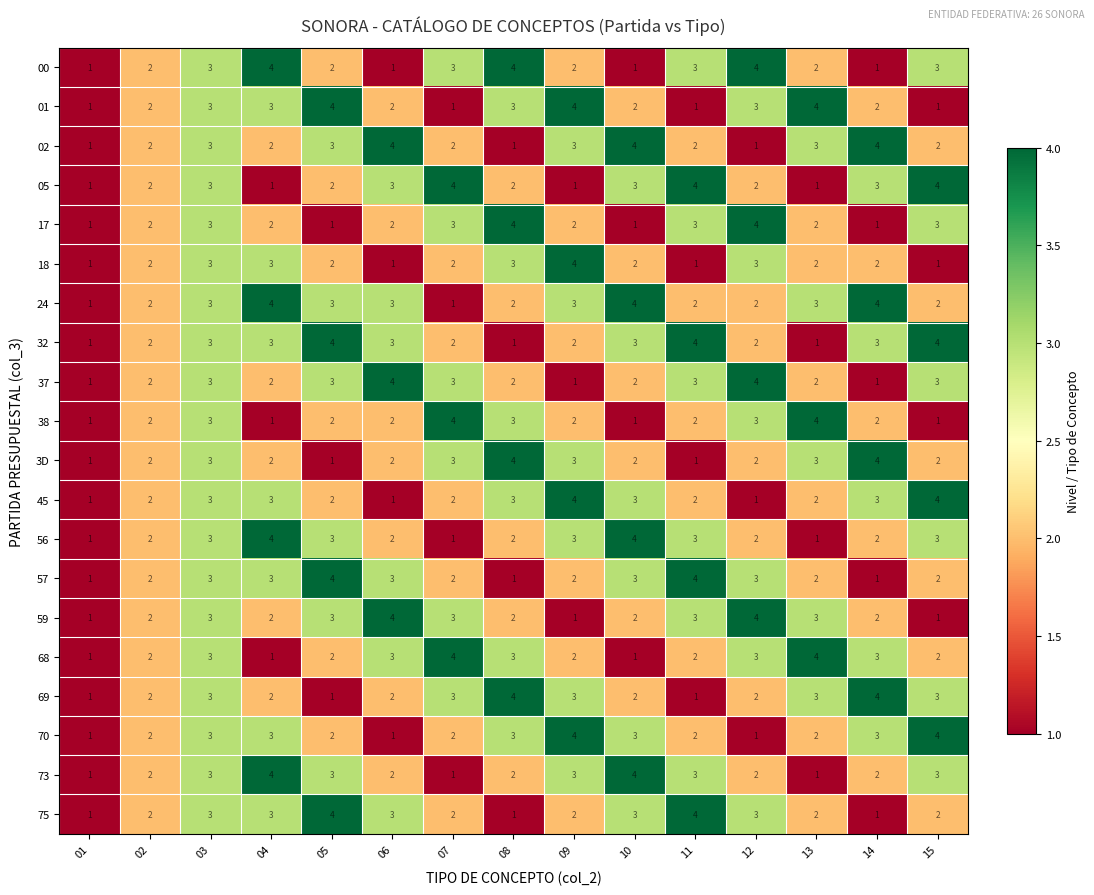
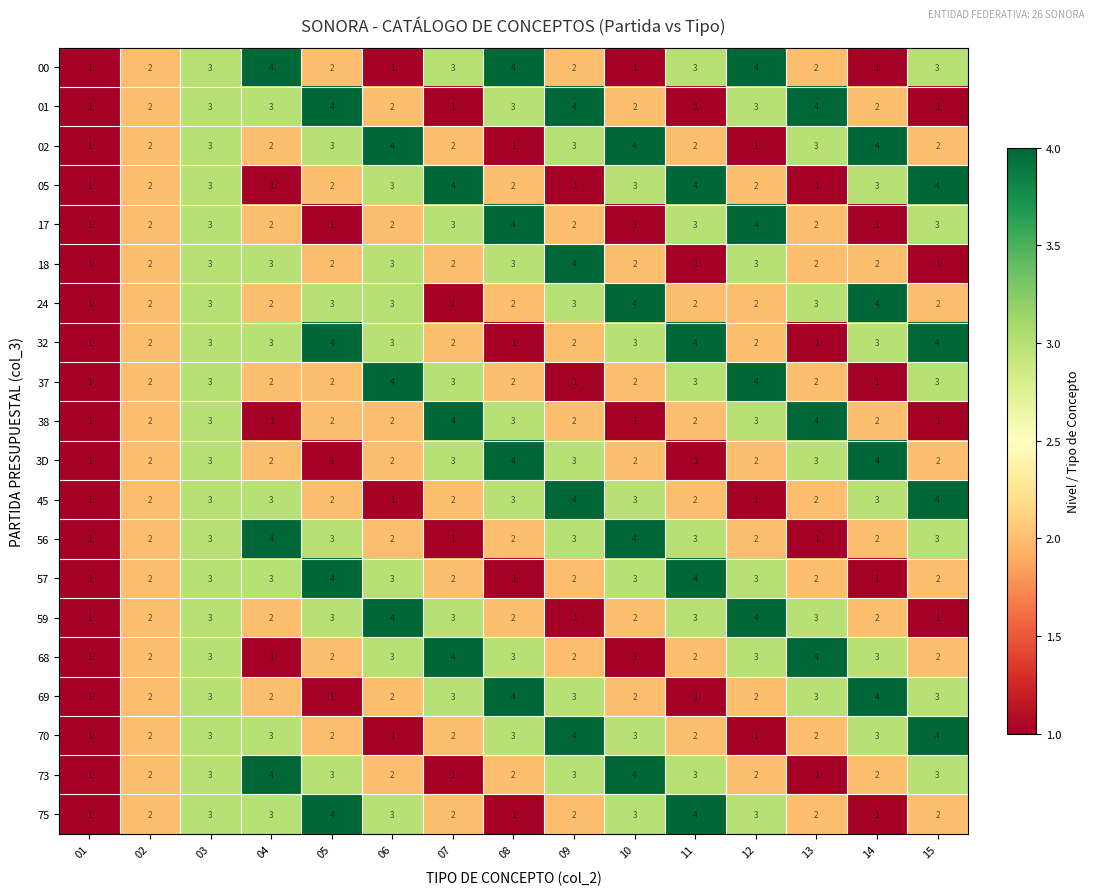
18, 06: 1 -> 3
24, 04: 4 -> 2
37, 05: 3 -> 2
